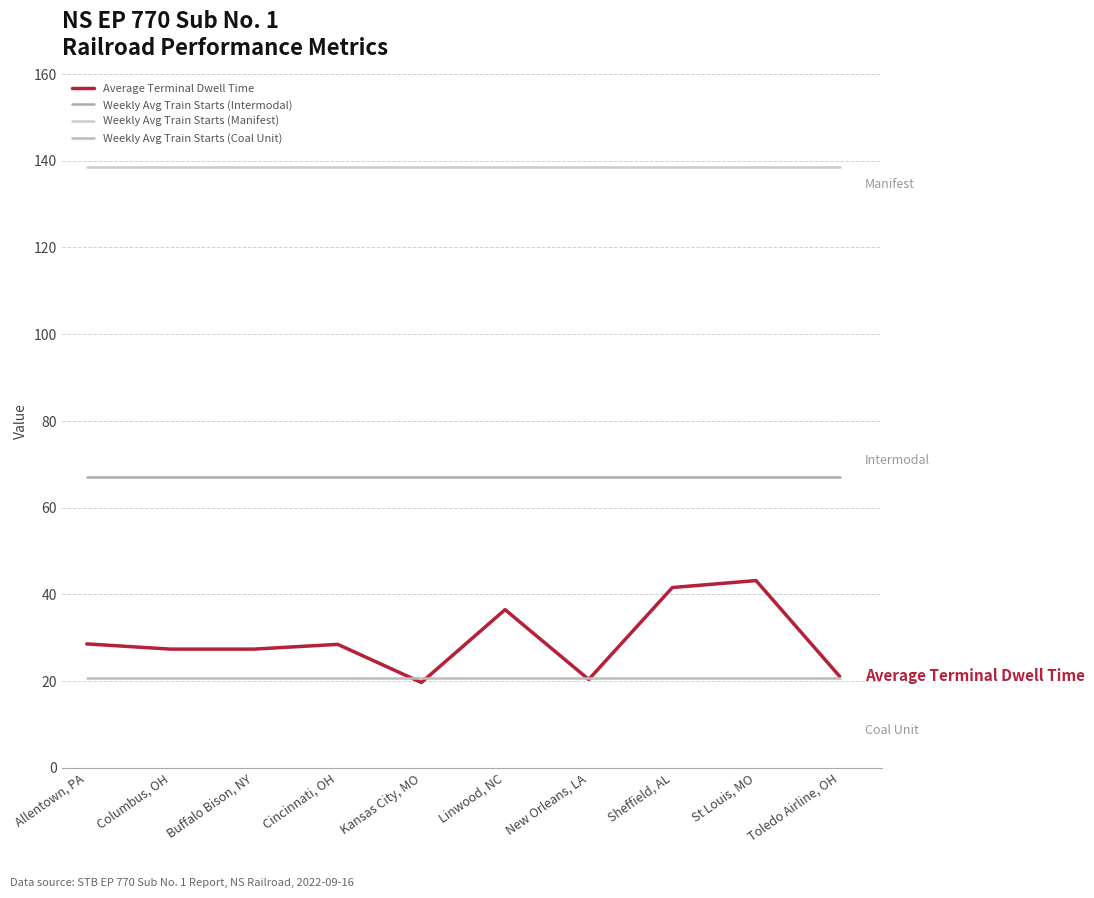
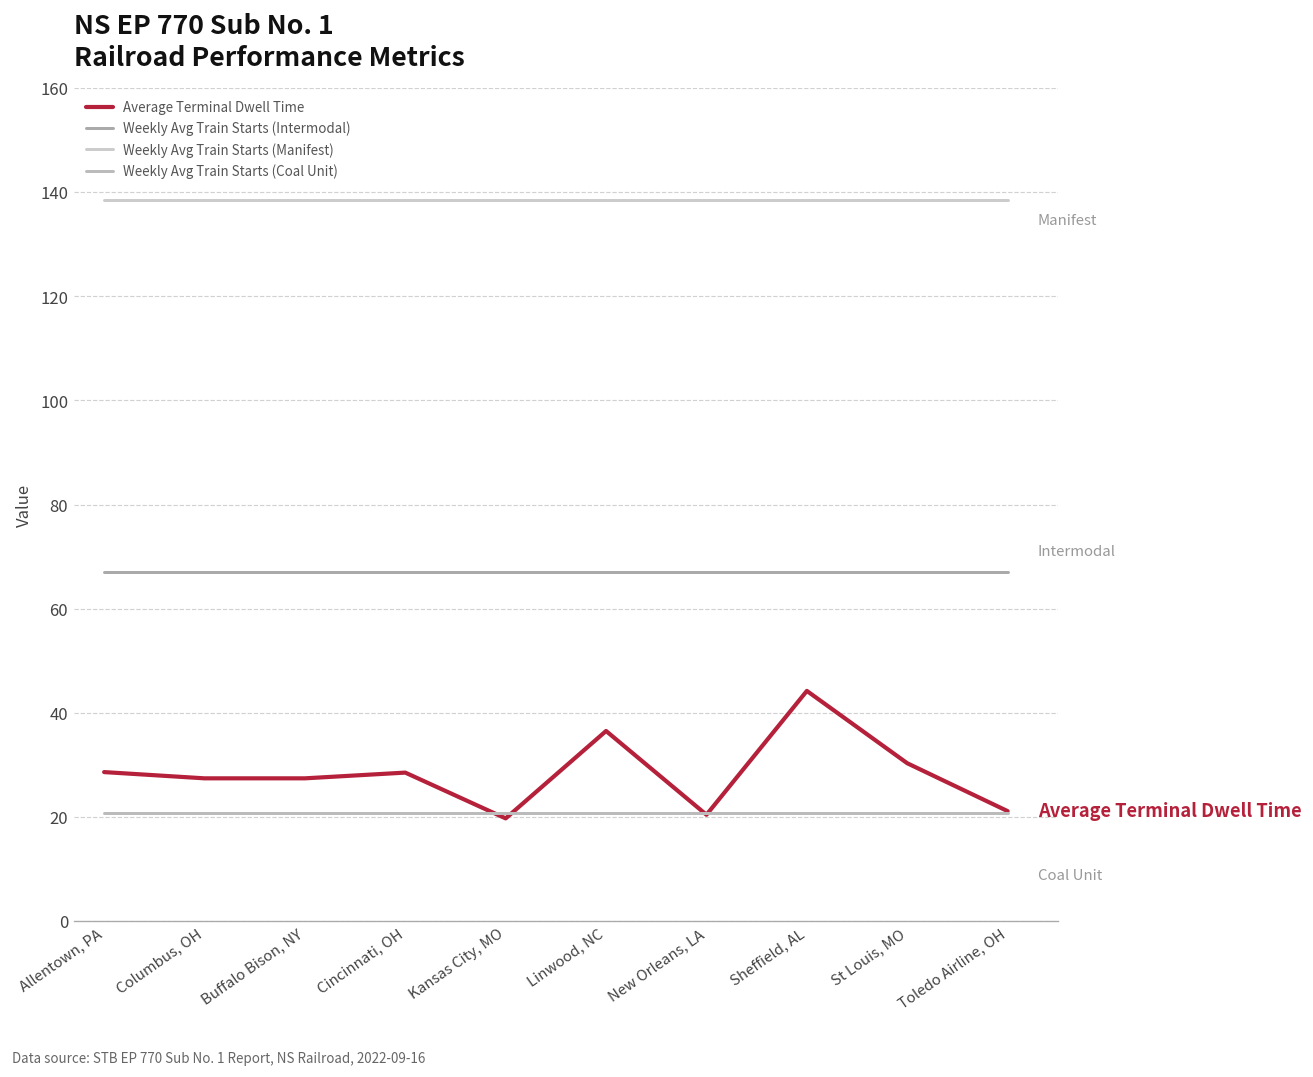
Average Terminal Dwell Time, Sheffield, AL: 42 -> 44
Average Terminal Dwell Time, St Louis, MO: 43 -> 30
